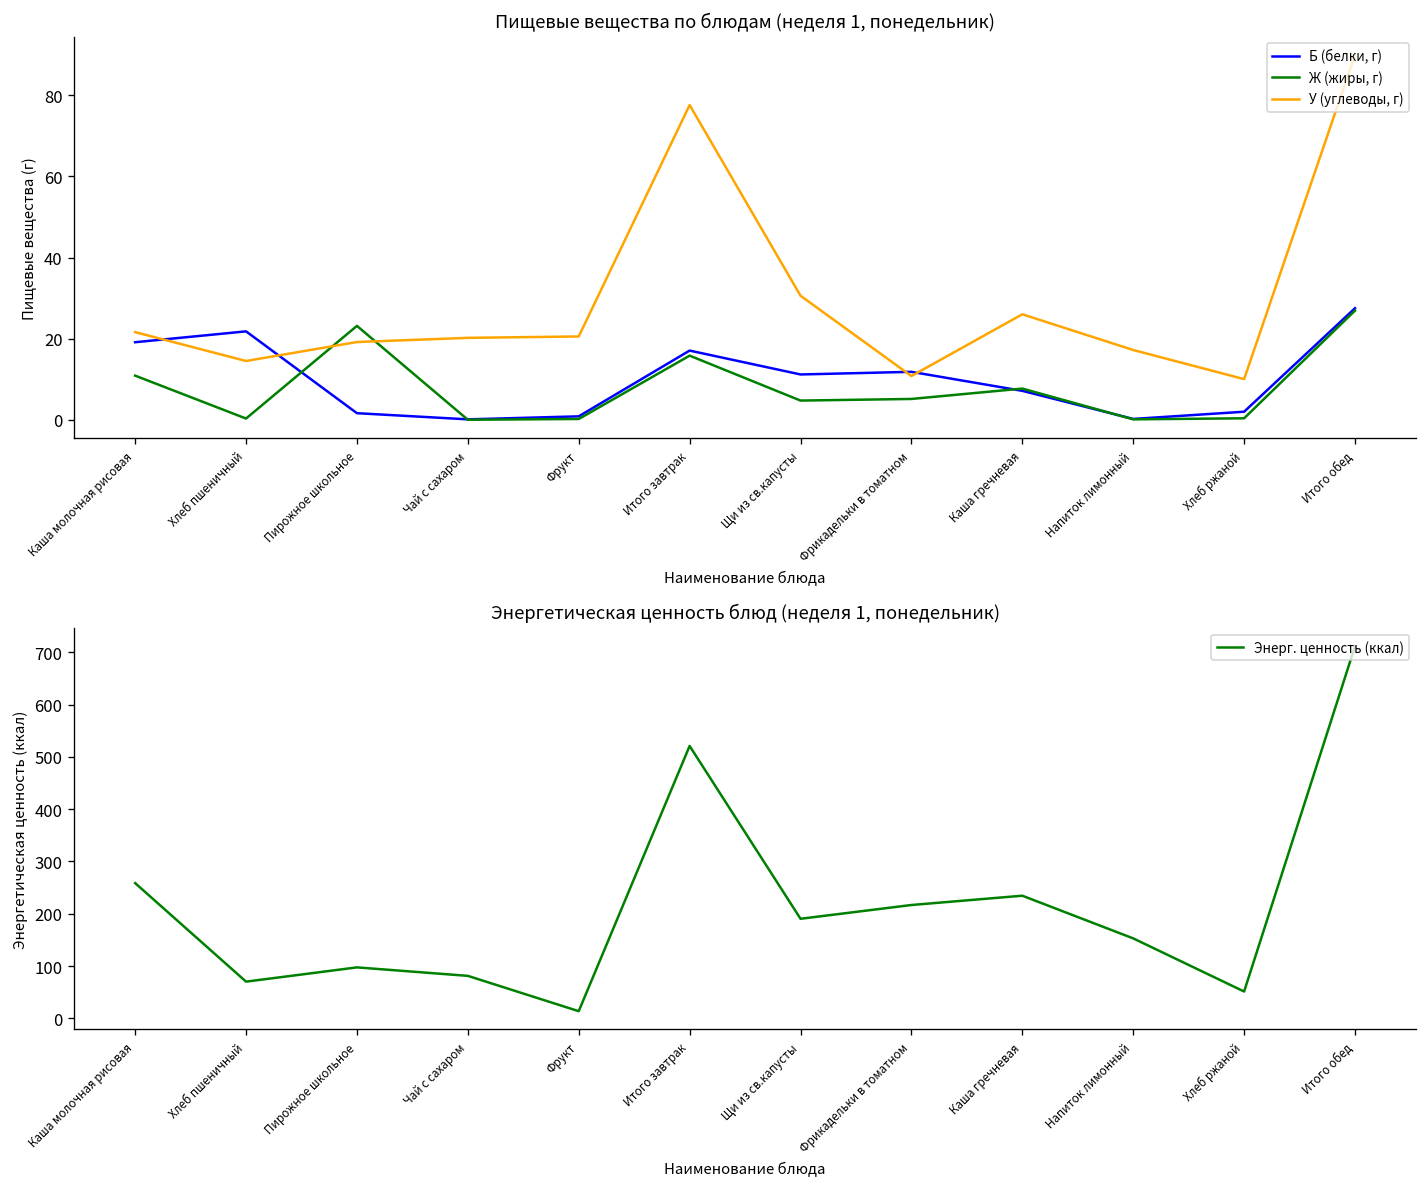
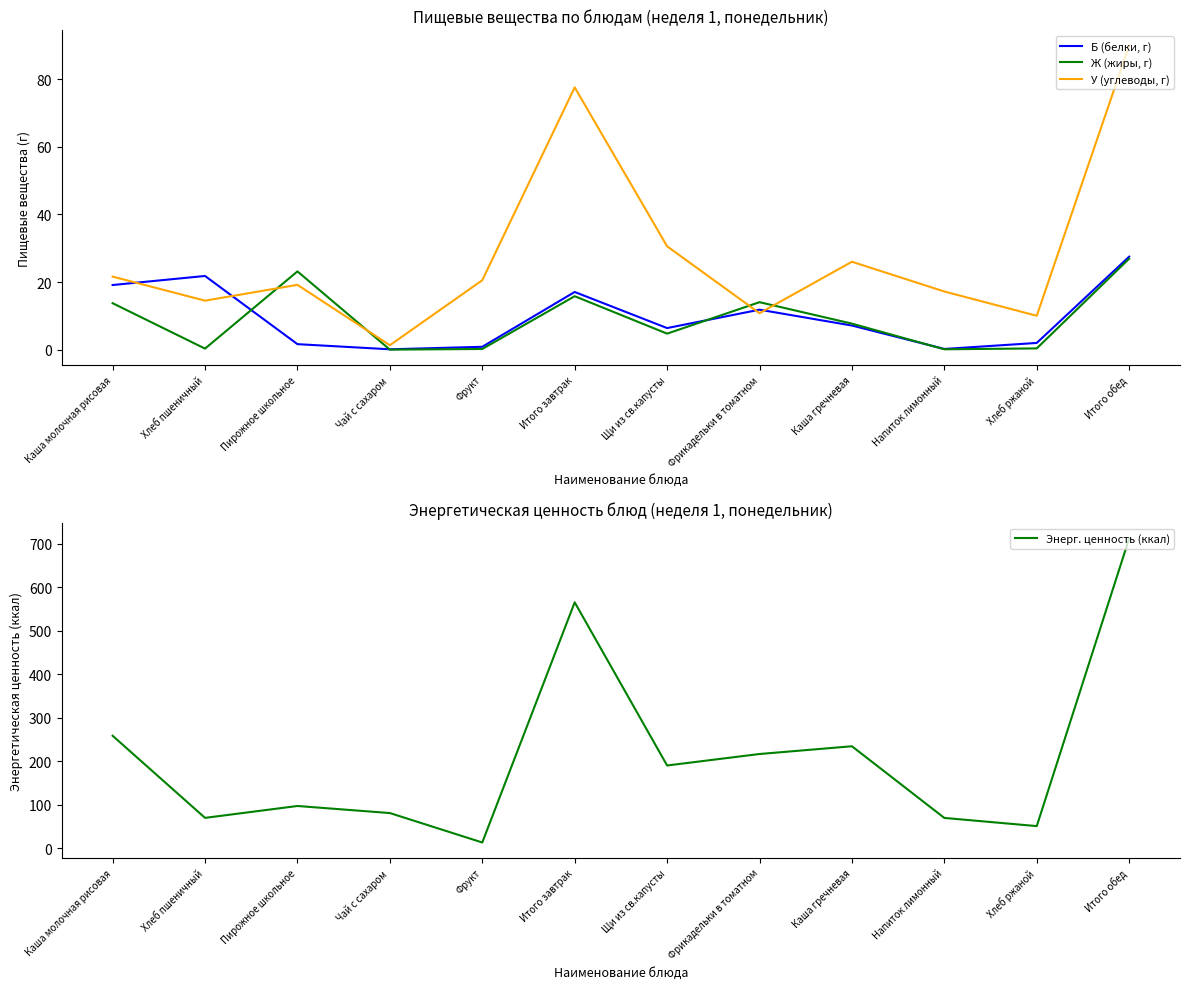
Пищевые вещества по блюдам (неделя 1, понедельник), Ж (жиры, г), Каша молочная рисовая: 11 -> 14
Пищевые вещества по блюдам (неделя 1, понедельник), У (углеводы, г), Чай с сахаром: 20 -> 1
Пищевые вещества по блюдам (неделя 1, понедельник), Б (белки, г), Щи из св.капусты: 11 -> 6
Пищевые вещества по блюдам (неделя 1, понедельник), Ж (жиры, г), Фрикадельки в томатном: 5 -> 14
Энергетическая ценность блюд (неделя 1, понедельник), Итого завтрак: 520 -> 570
Энергетическая ценность блюд (неделя 1, понедельник), Напиток лимонный: 150 -> 70
